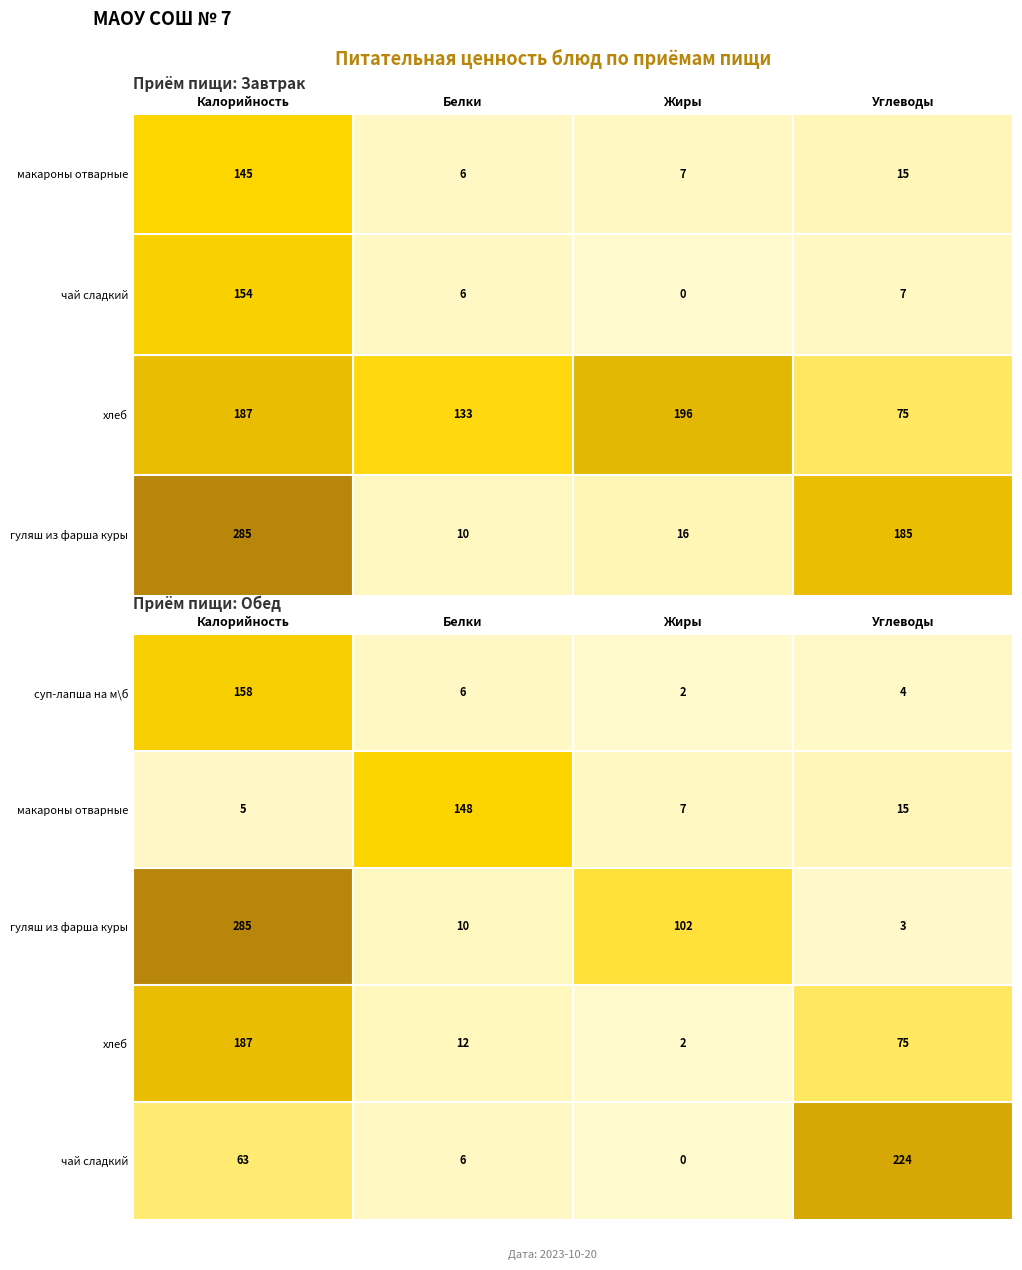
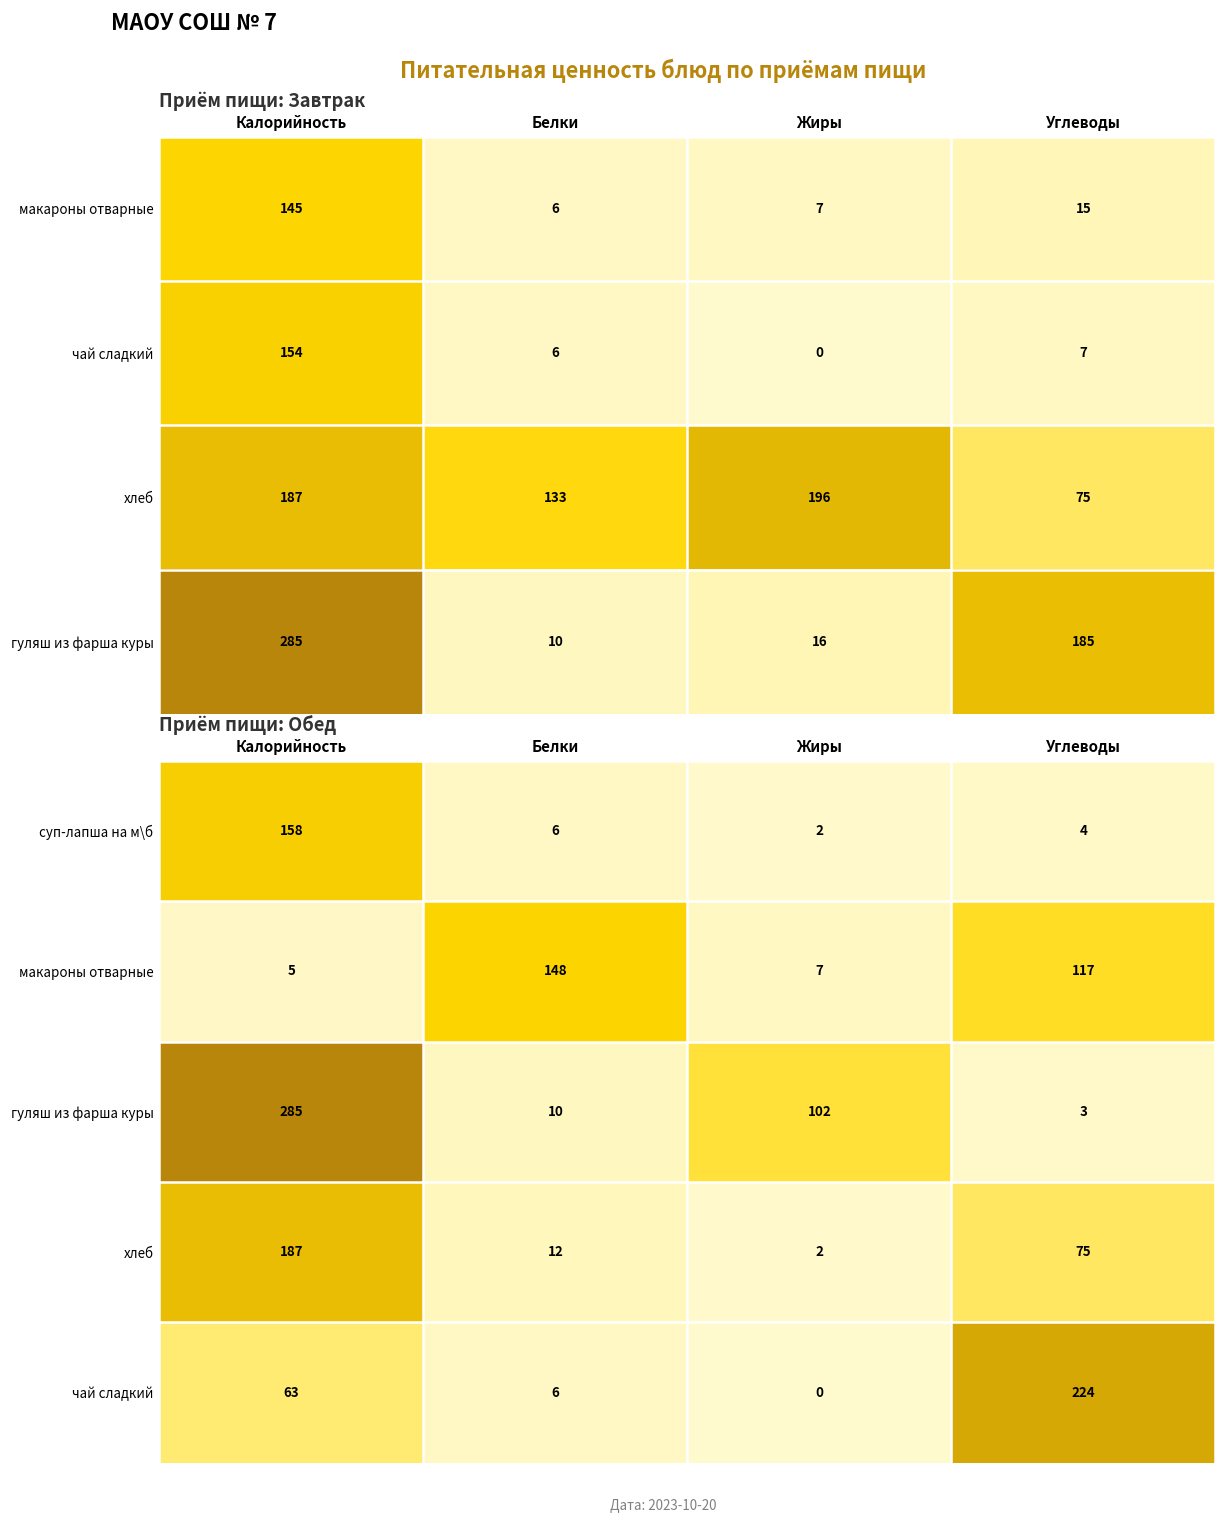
Приём пищи: Обед, макароны отварные, Углеводы: 15 -> 117
